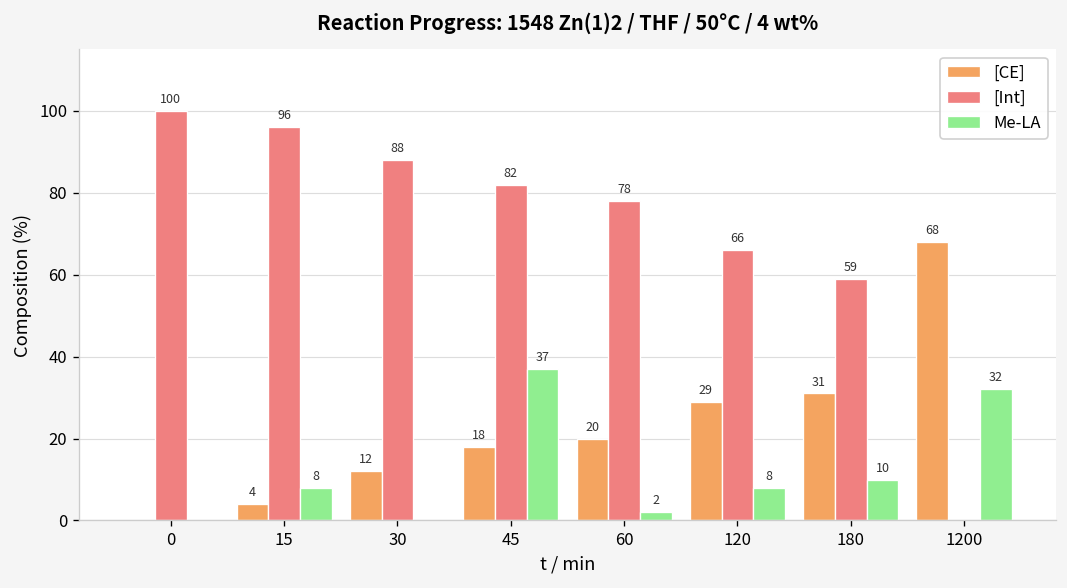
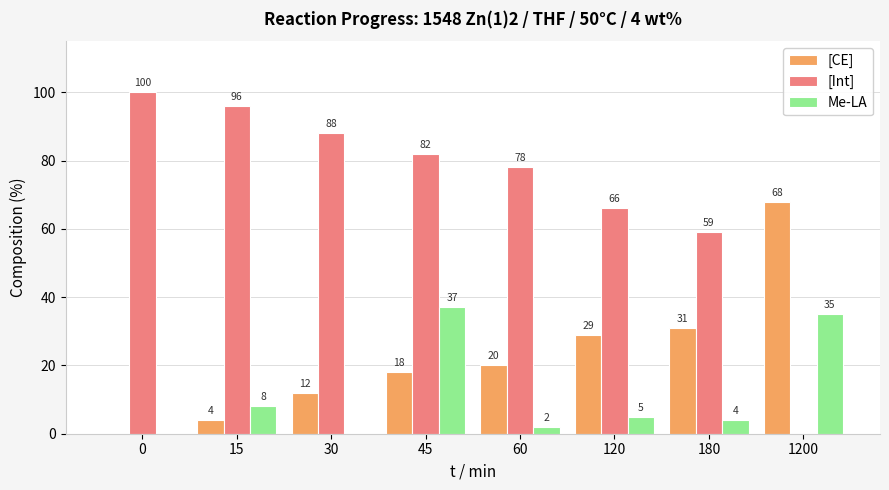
Me-LA, 120: 8 -> 5
Me-LA, 180: 10 -> 4
Me-LA, 1200: 32 -> 35
